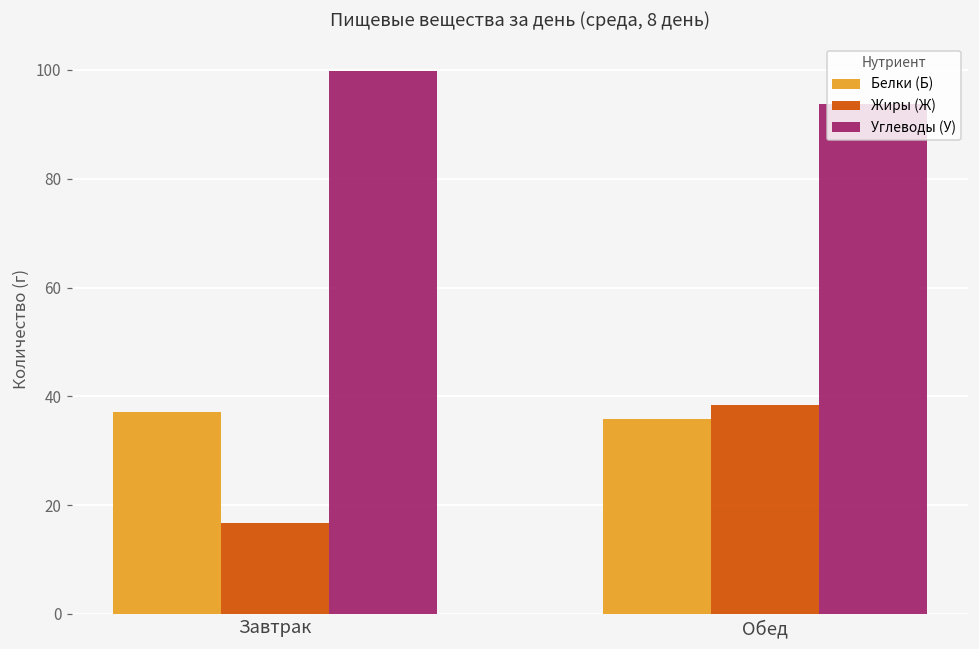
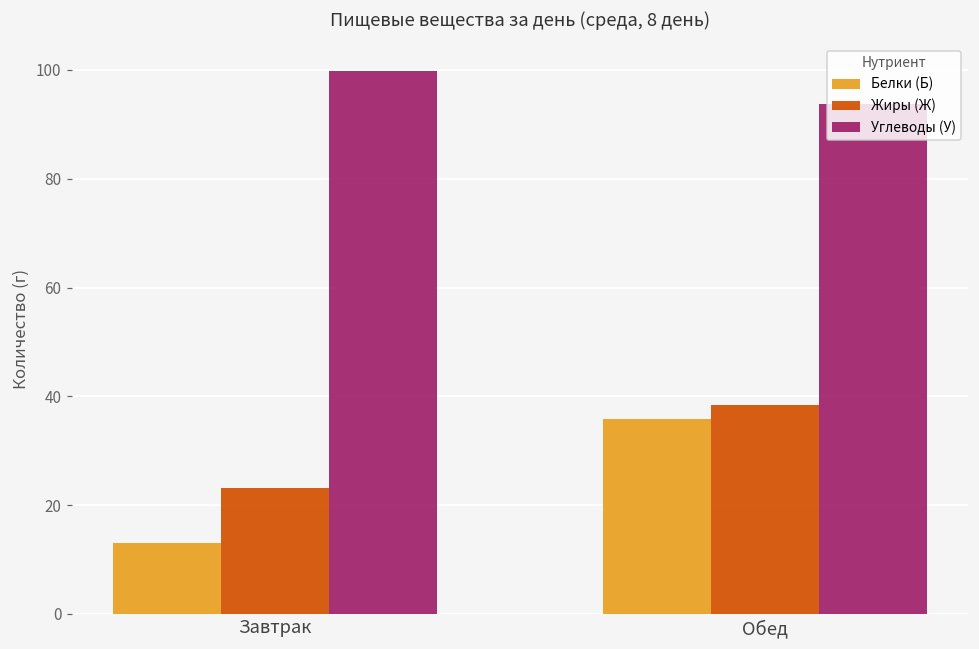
Белки (Б), Завтрак: 37 -> 13
Жиры (Ж), Завтрак: 17 -> 23
